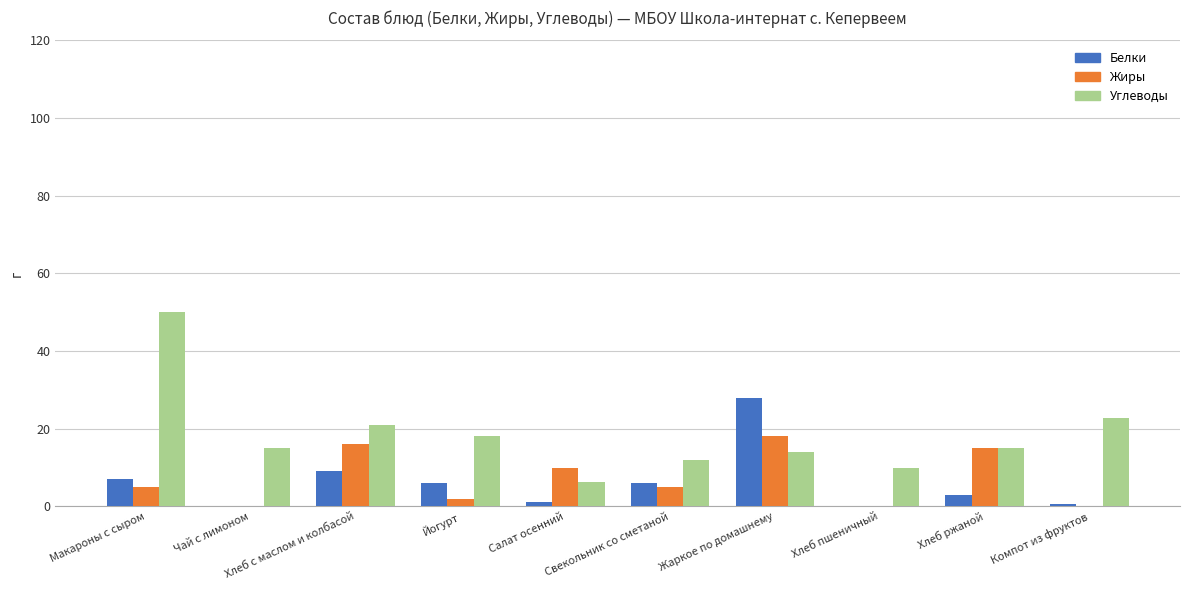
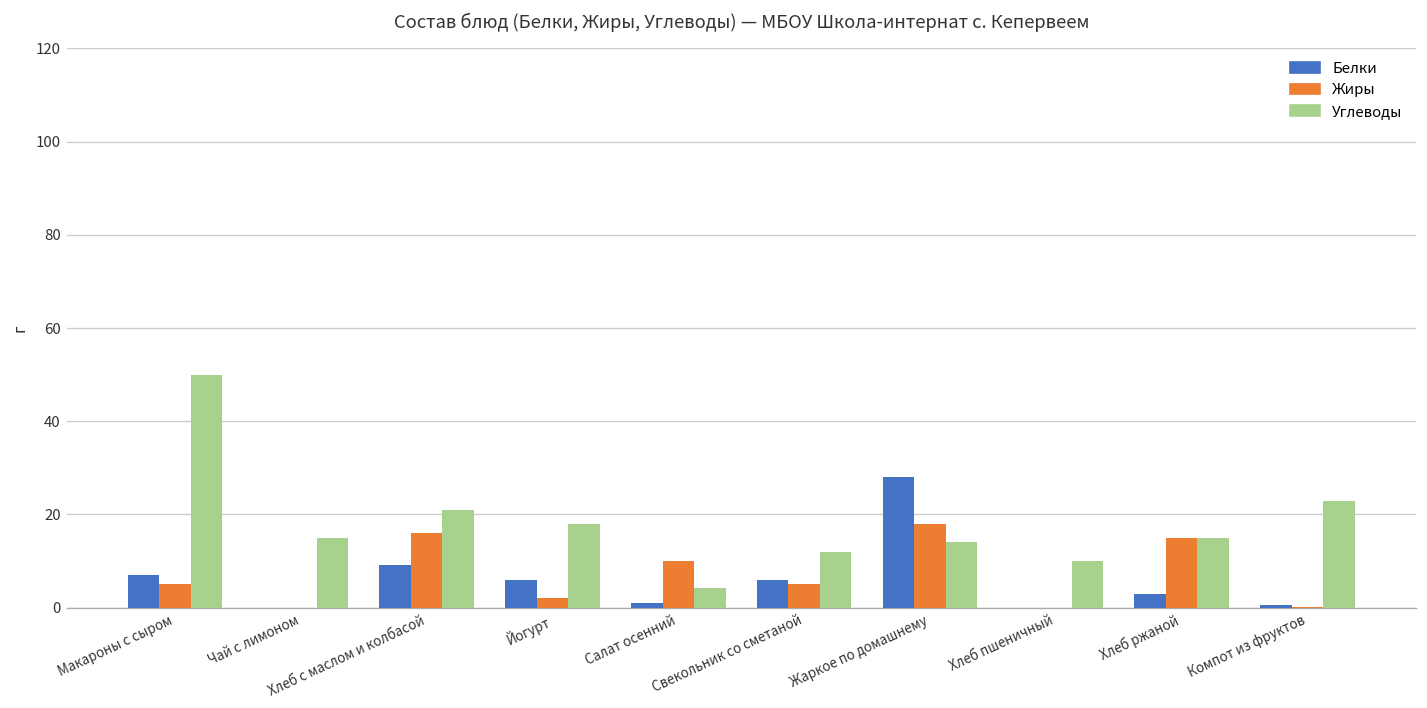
Углеводы, Салат осенний: 6 -> 4
